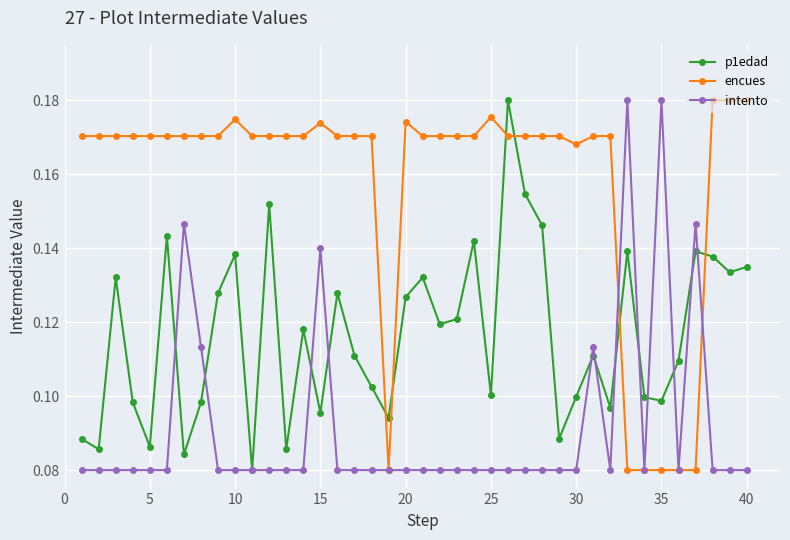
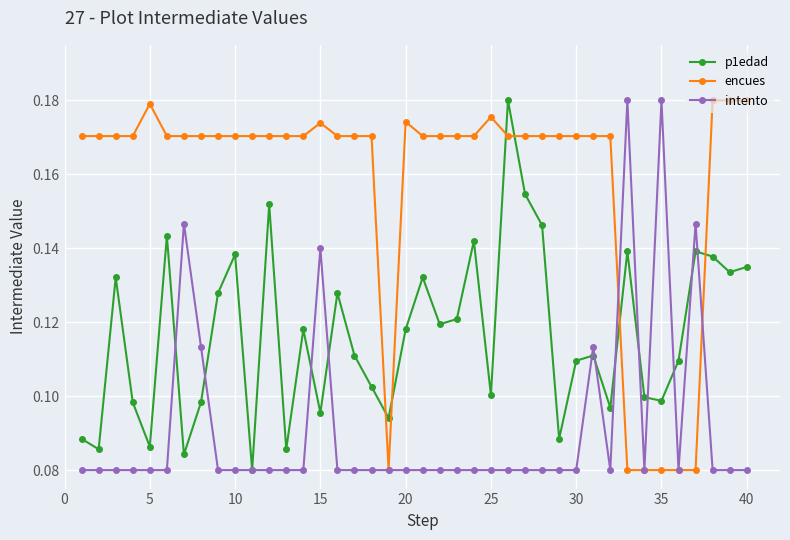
encues, 5: 0.170 -> 0.179
encues, 10: 0.175 -> 0.170
p1edad, 20: 0.127 -> 0.118
p1edad, 30: 0.100 -> 0.110
encues, 30: 0.168 -> 0.170
